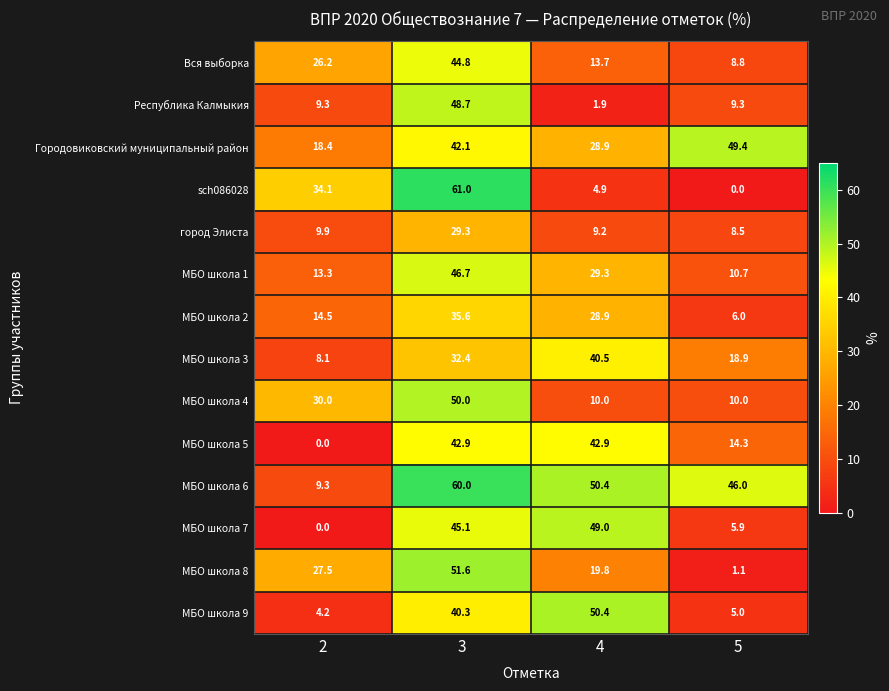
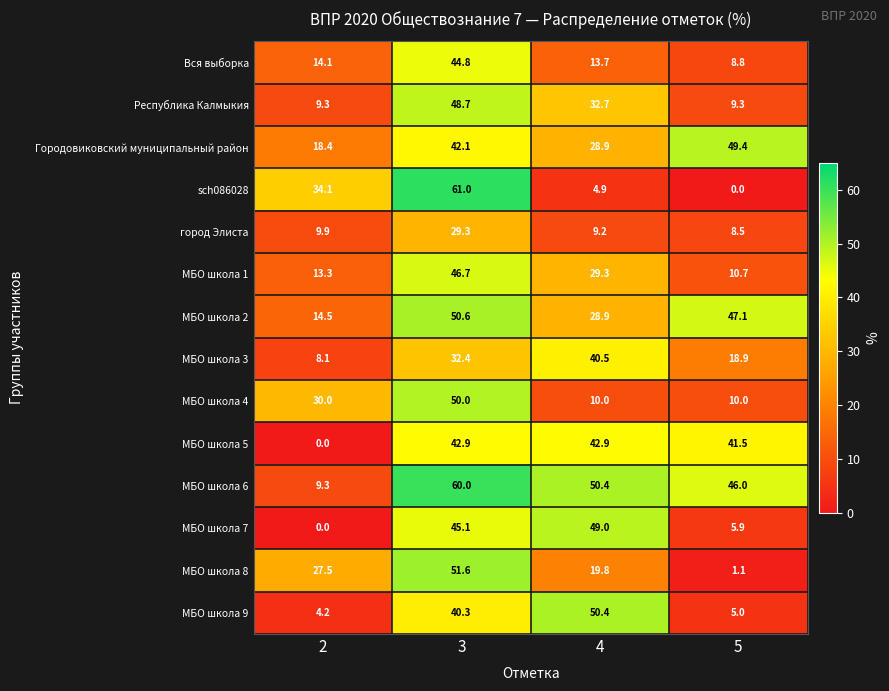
Вся выборка, 2: 26.2 -> 14.1
Республика Калмыкия, 4: 1.9 -> 32.7
МБО школа 2, 3: 35.6 -> 50.6
МБО школа 2, 5: 6.0 -> 47.1
МБО школа 5, 5: 14.3 -> 41.5
